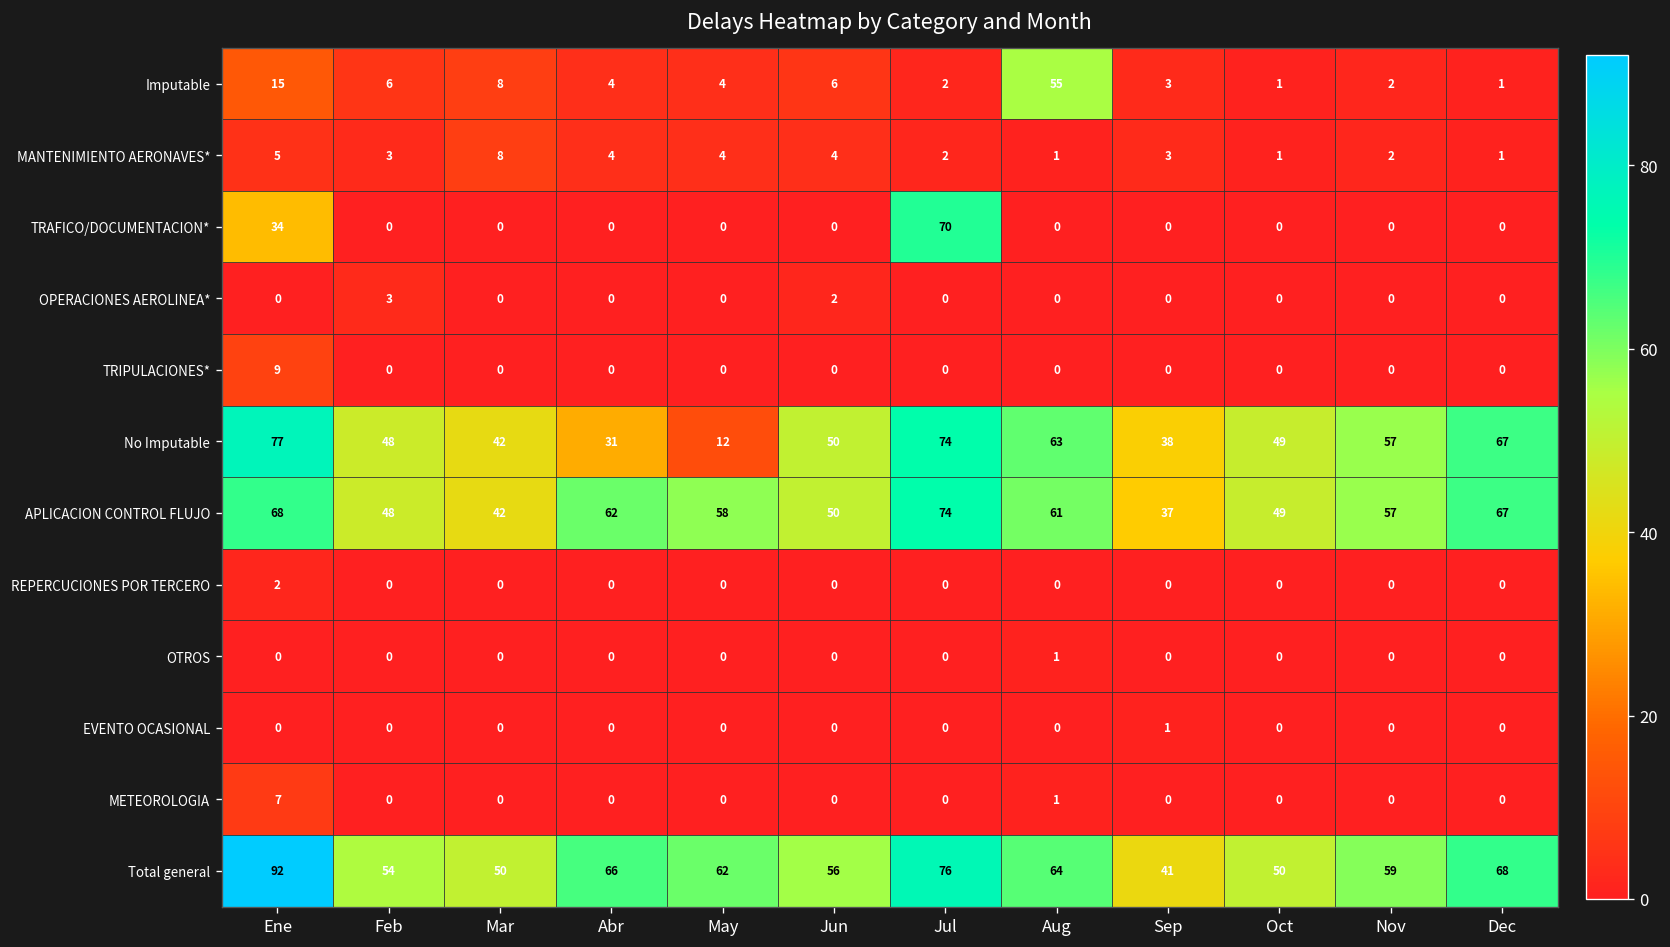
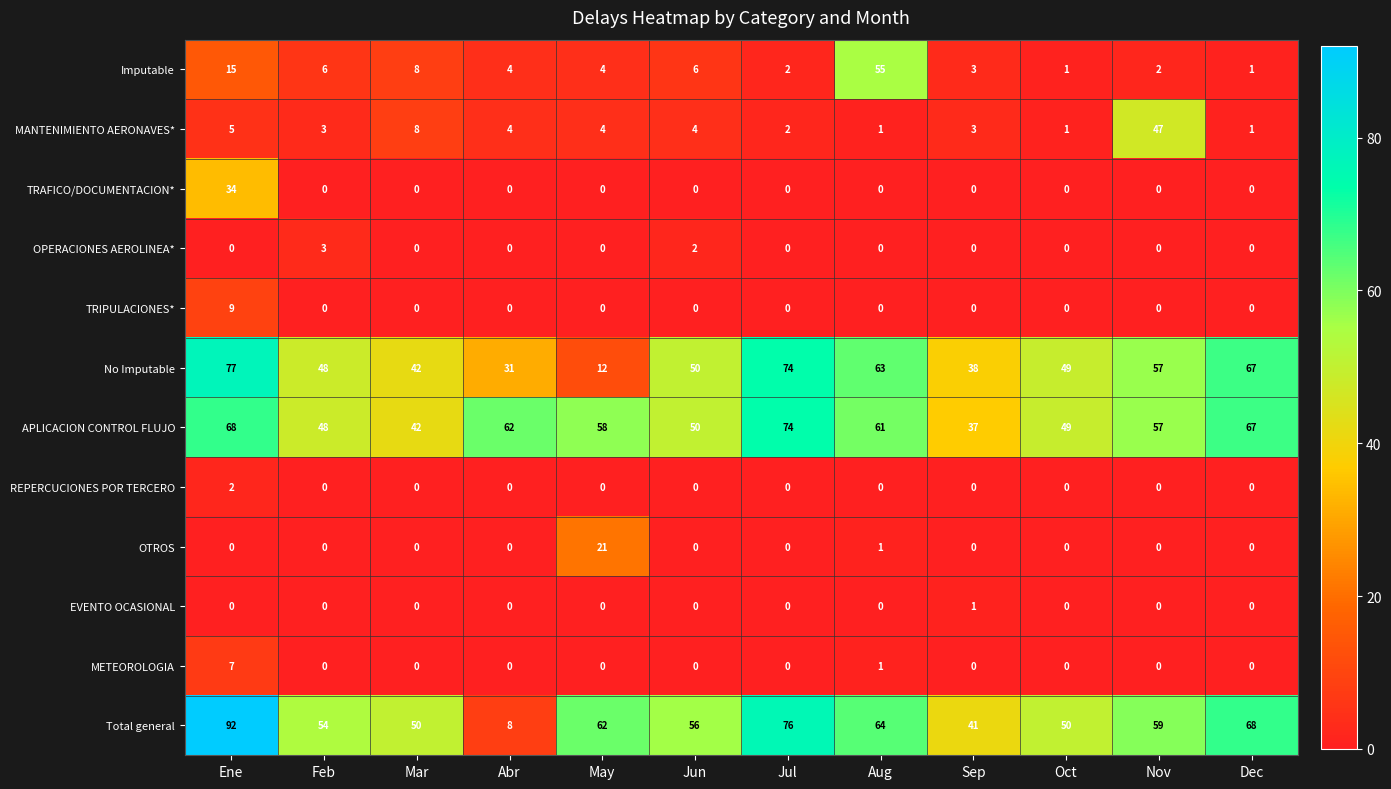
MANTENIMIENTO AERONAVES*, Nov: 2 -> 47
TRAFICO/DOCUMENTACION*, Jul: 70 -> 0
OTROS, May: 0 -> 21
Total general, Abr: 66 -> 8
